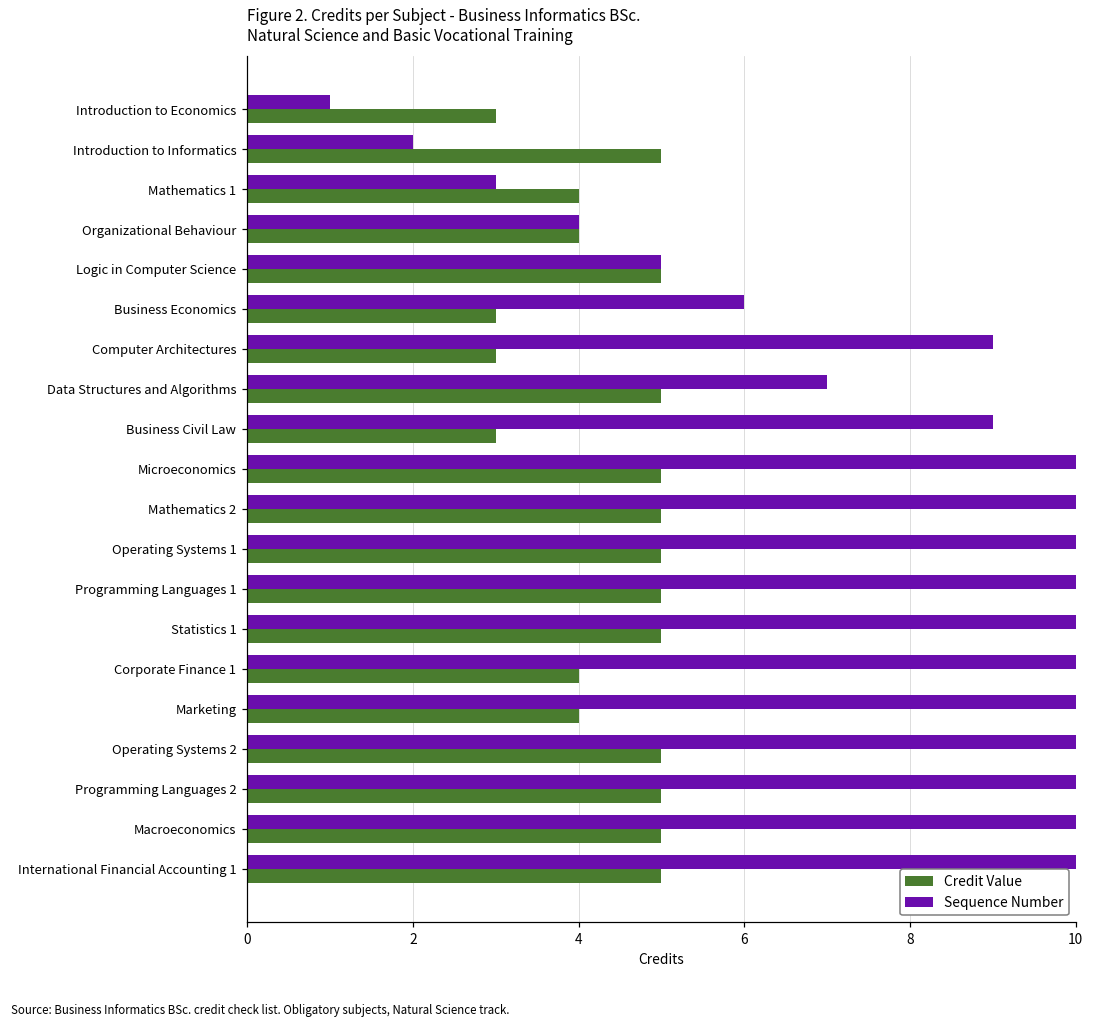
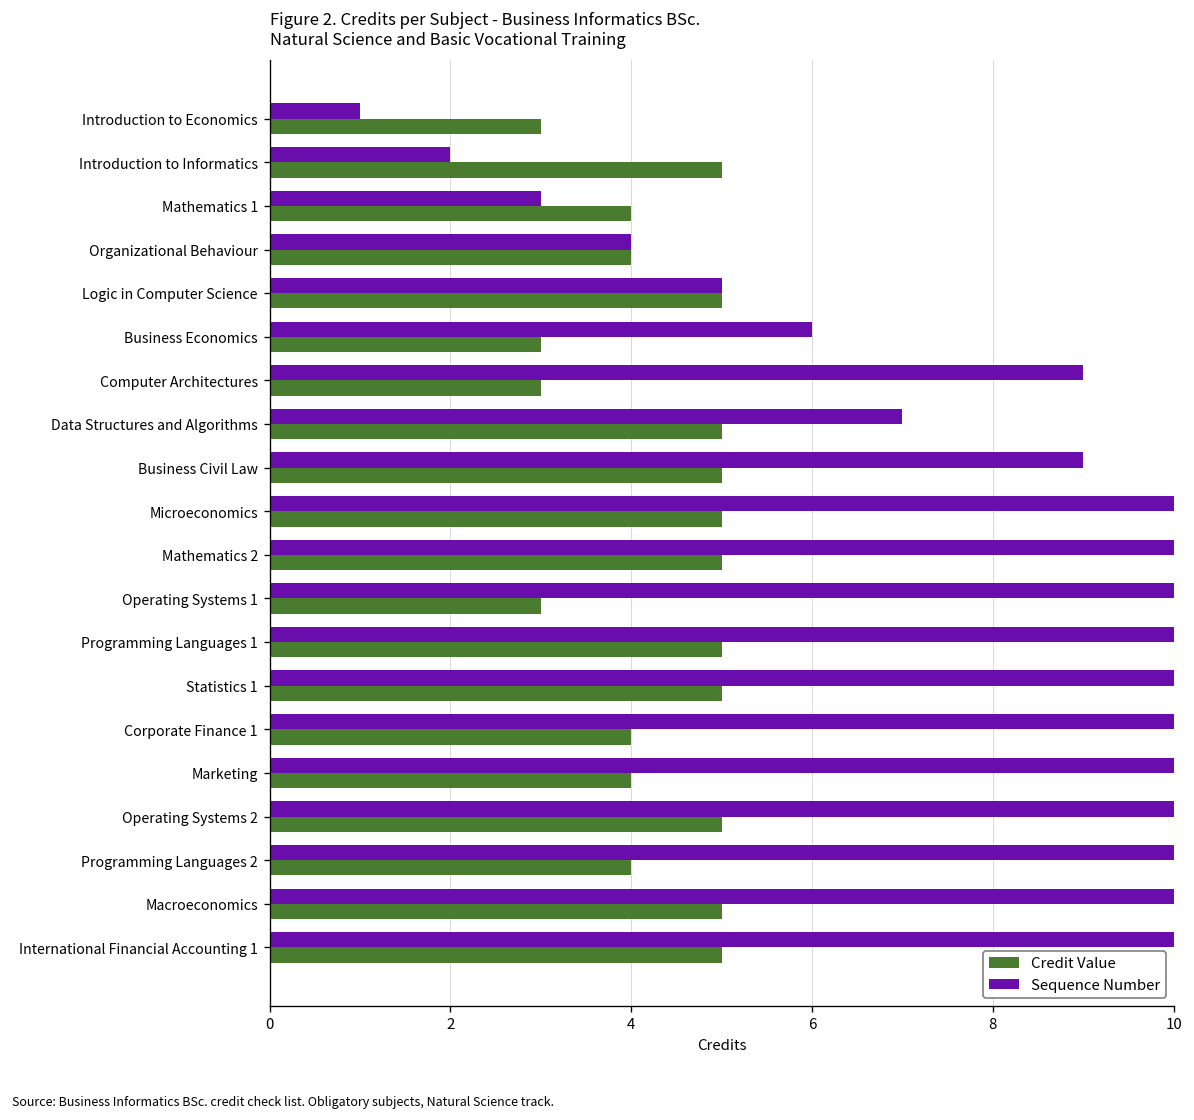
Credit Value, Business Civil Law: 3 -> 5
Credit Value, Operating Systems 1: 5 -> 3
Credit Value, Programming Languages 2: 5 -> 4
